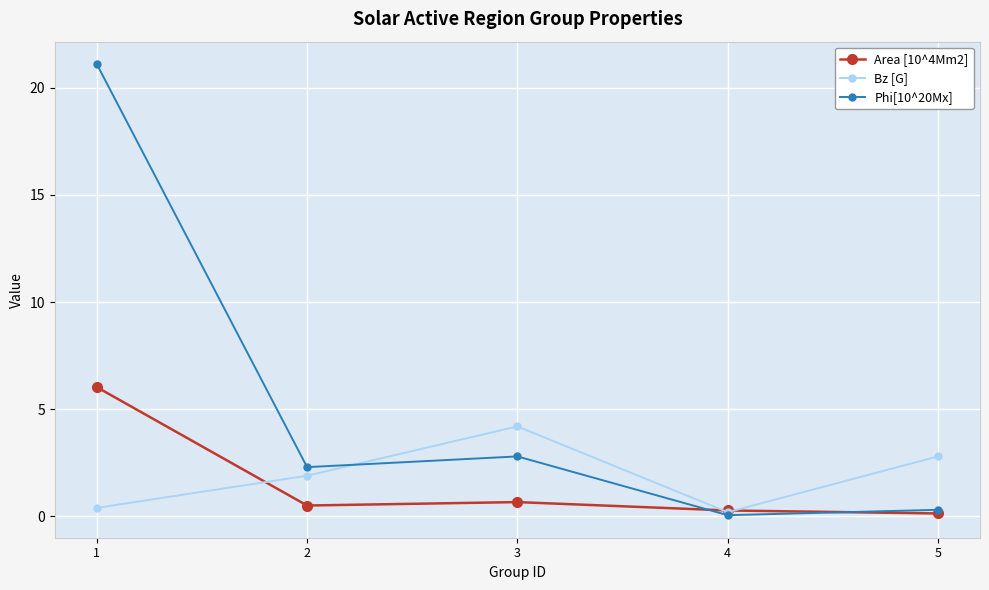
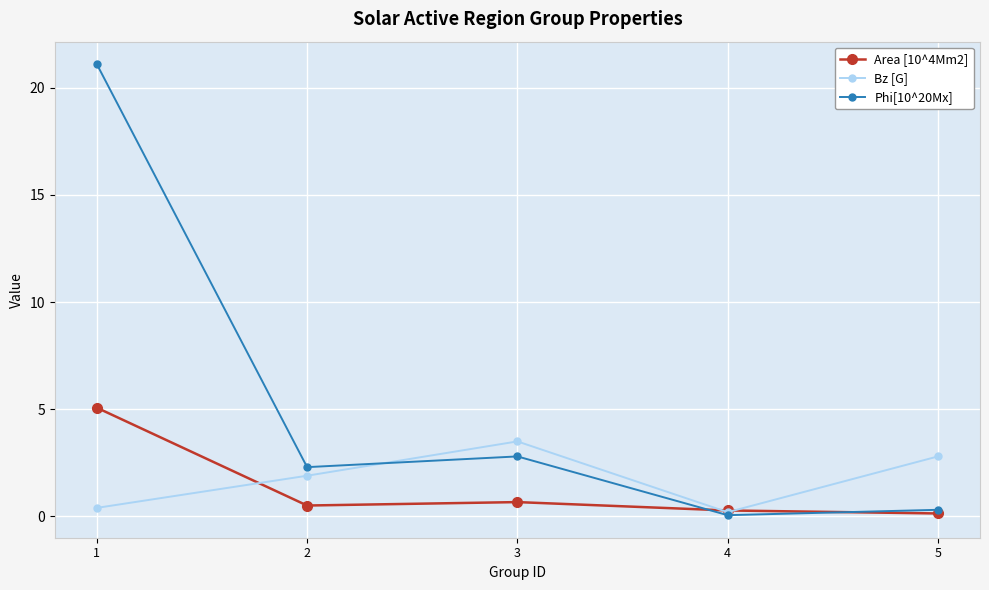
Area [10^4Mm2], 1: 6.0 -> 5.1
Bz [G], 3: 4.2 -> 3.5
